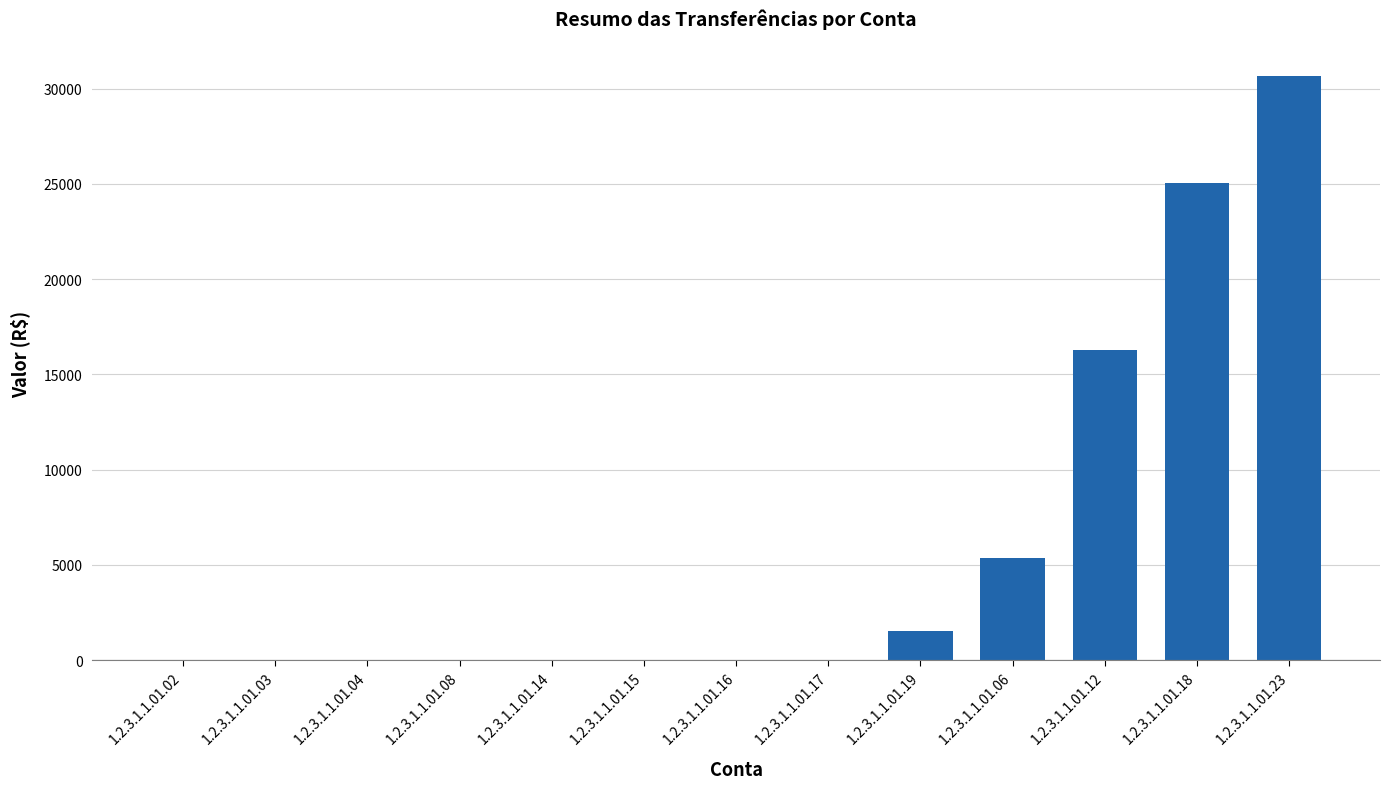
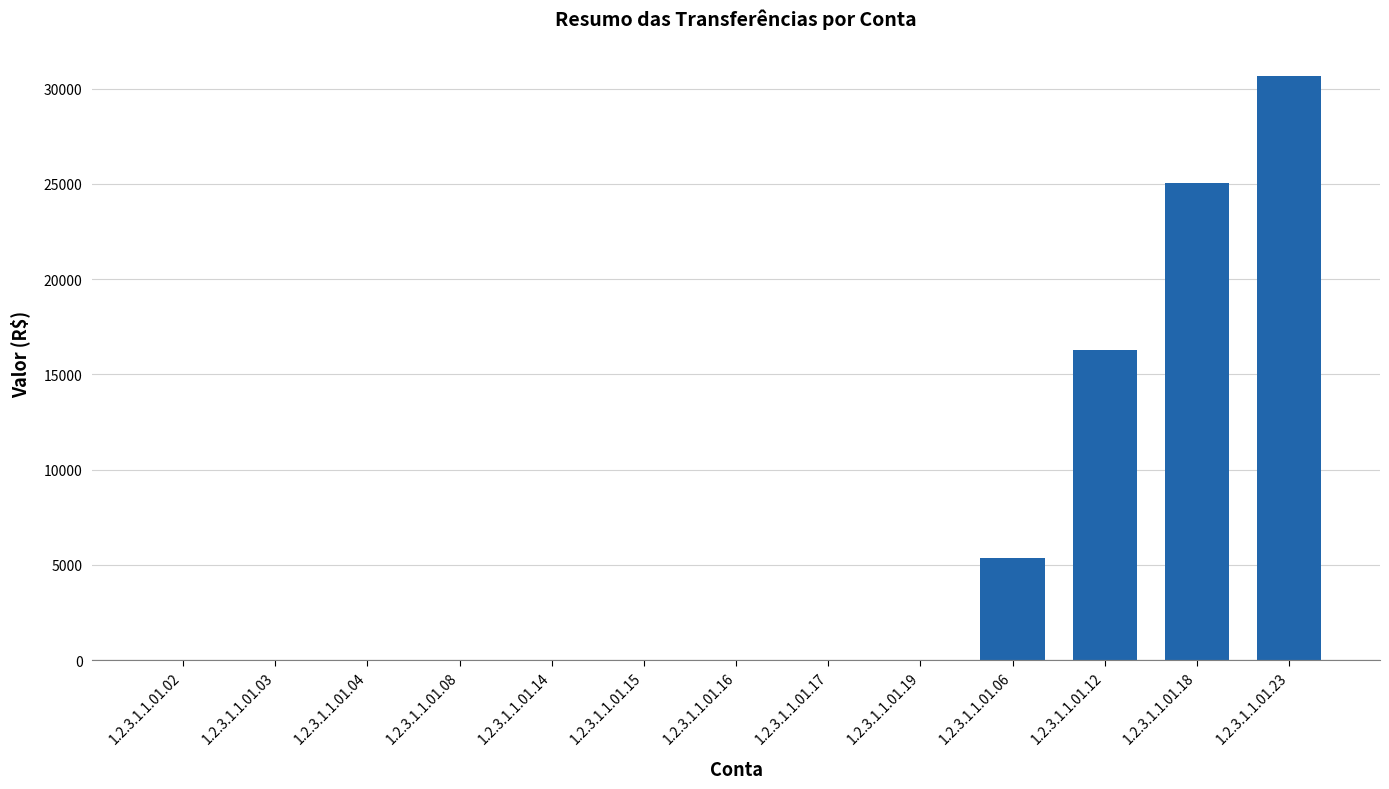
1.2.3.1.1.01.19: 1500 -> 0
